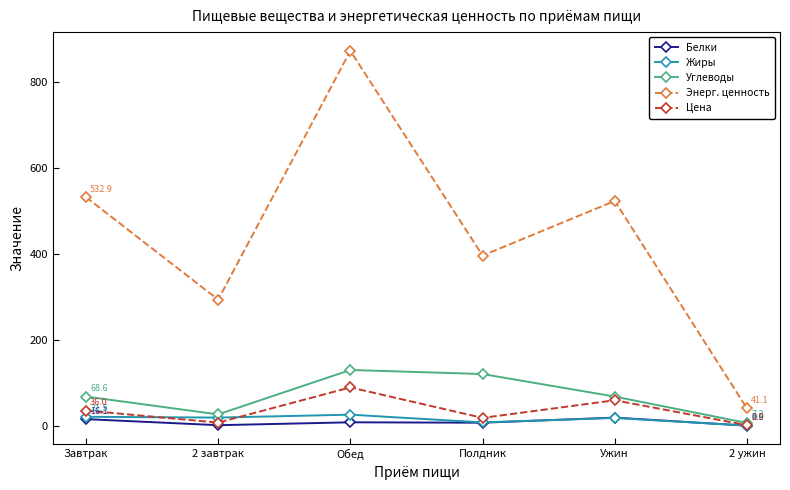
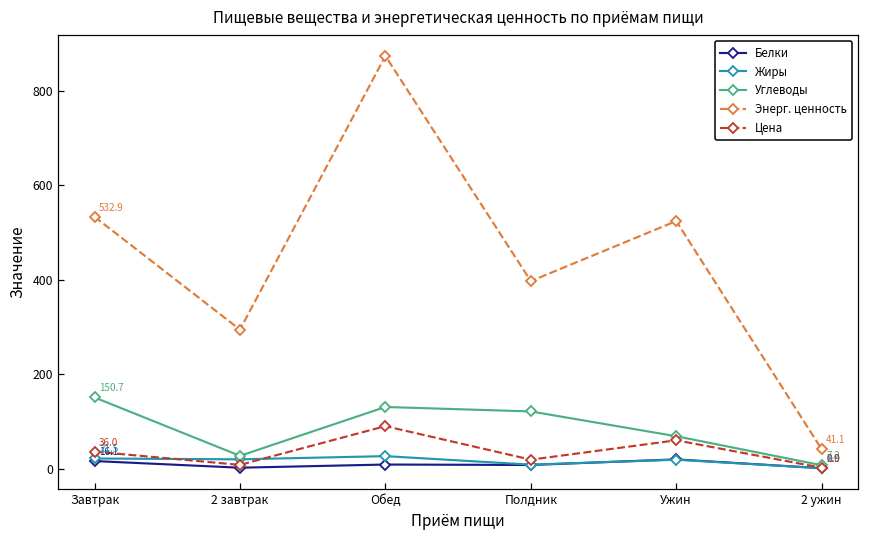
Углеводы, Завтрак: 68.6 -> 150.7
